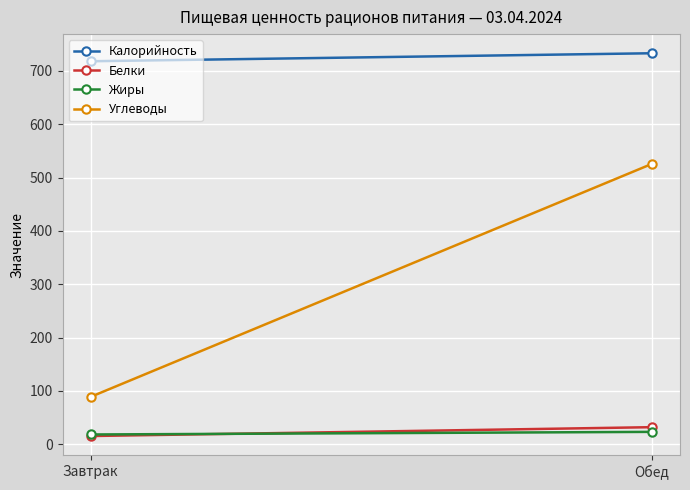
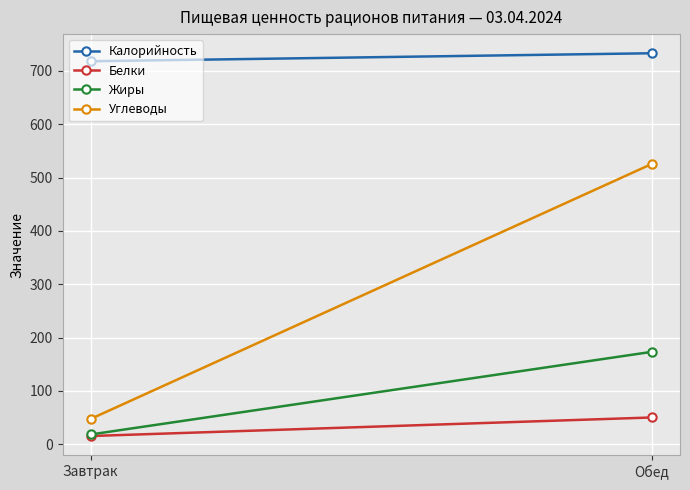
Углеводы, Завтрак: 90 -> 50
Белки, Обед: 30 -> 50
Жиры, Обед: 20 -> 170
